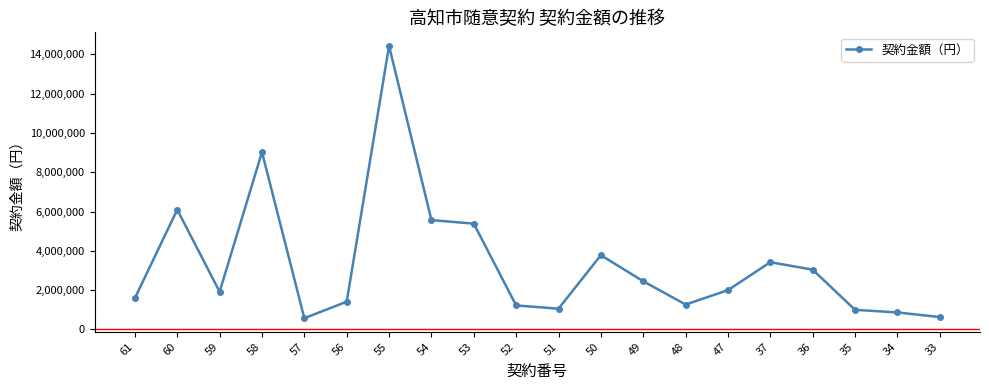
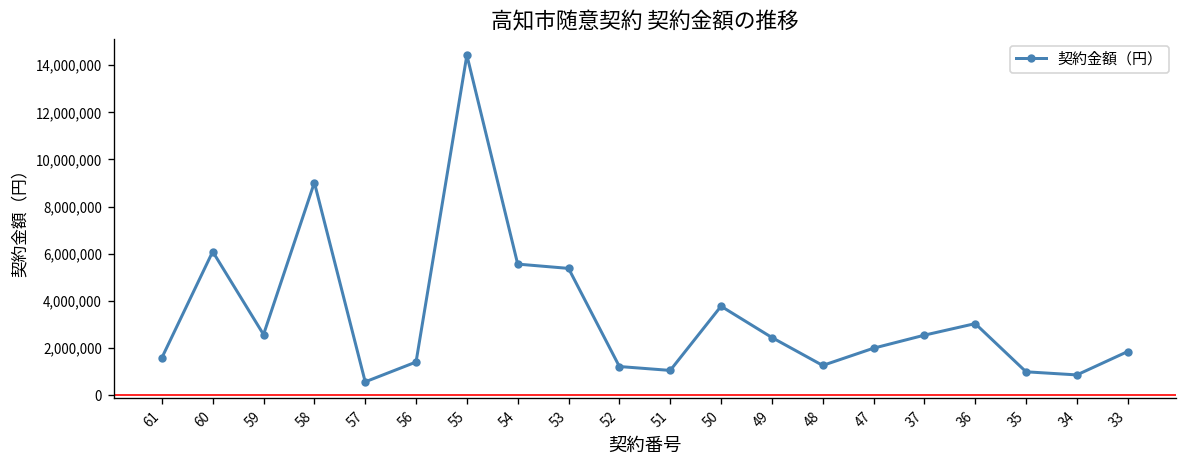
59: 1,900,000 -> 2,600,000
37: 3,400,000 -> 2,600,000
33: 600,000 -> 1,900,000
